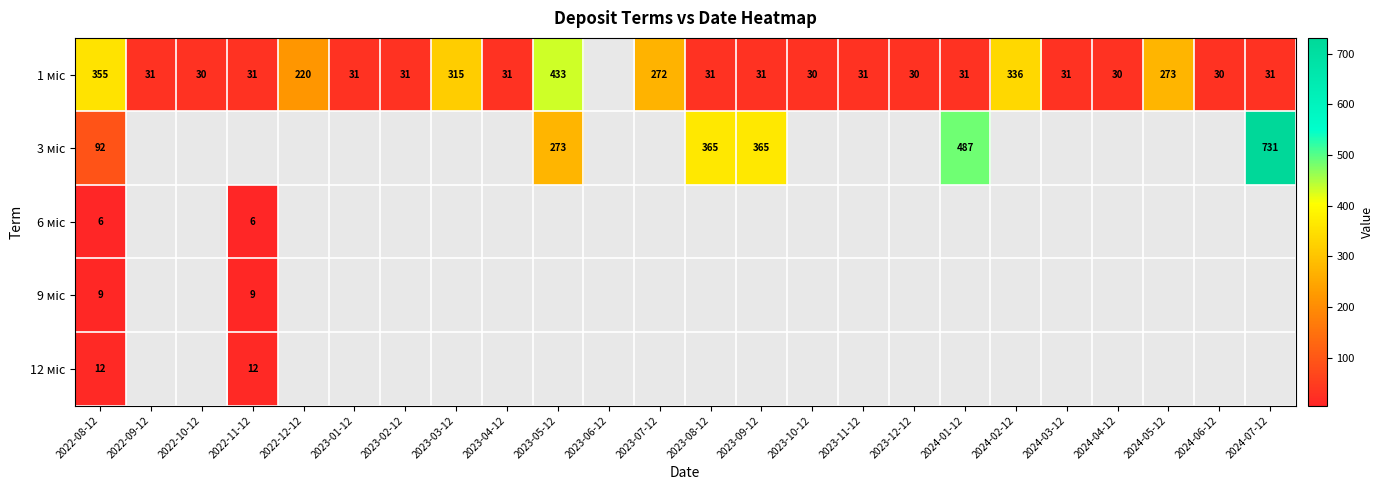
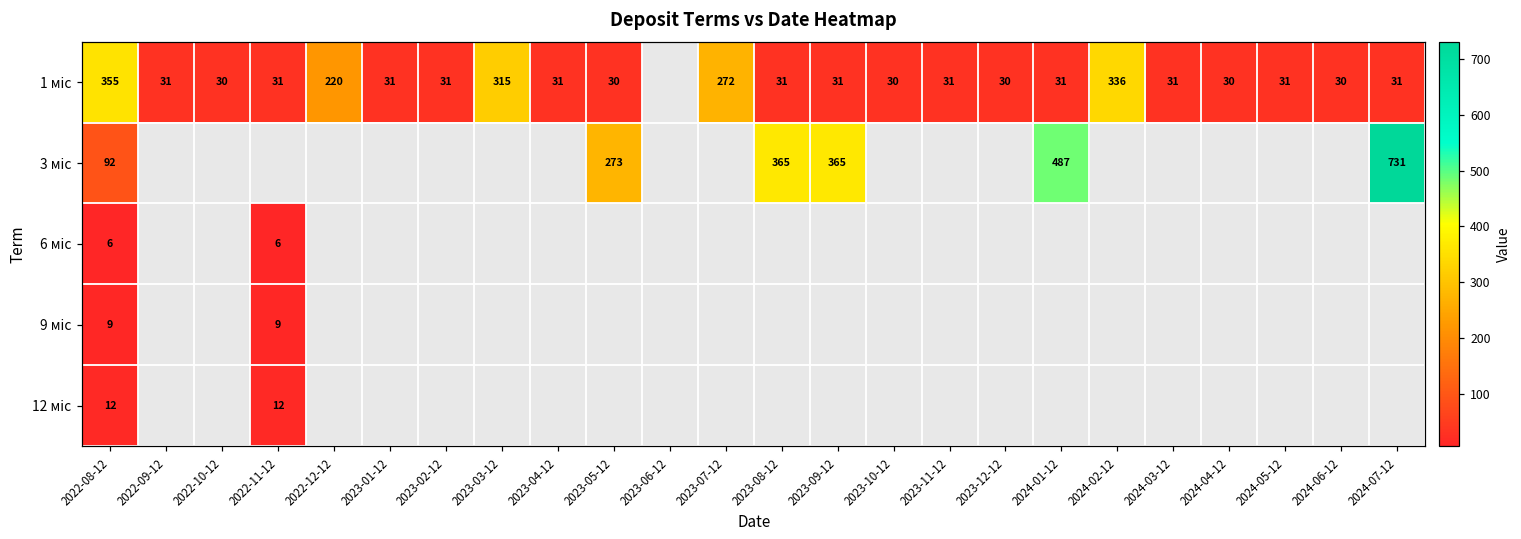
1 міс, 2023-05-12: 433 -> 30
1 міс, 2024-05-12: 273 -> 31
